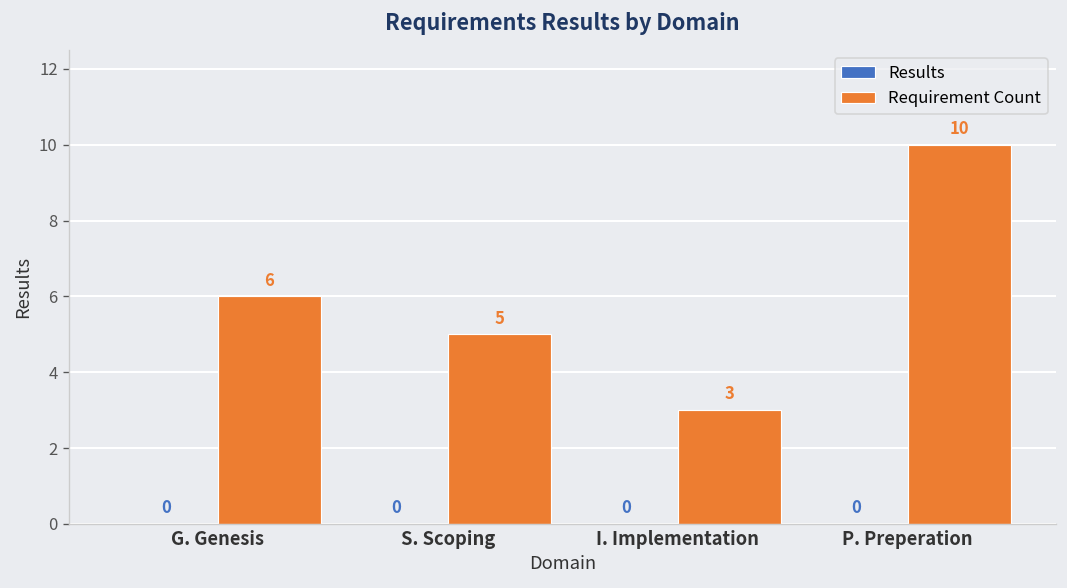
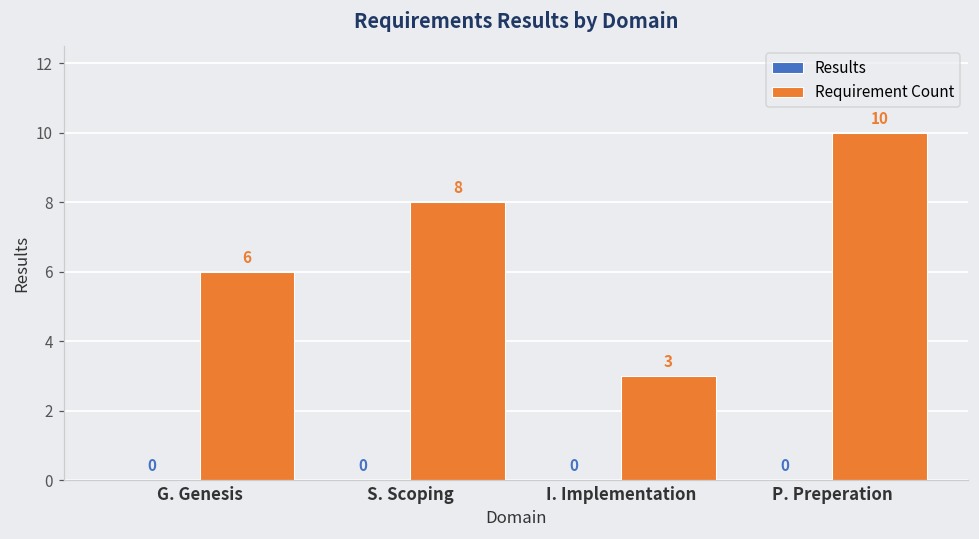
Requirement Count, S. Scoping: 5 -> 8
